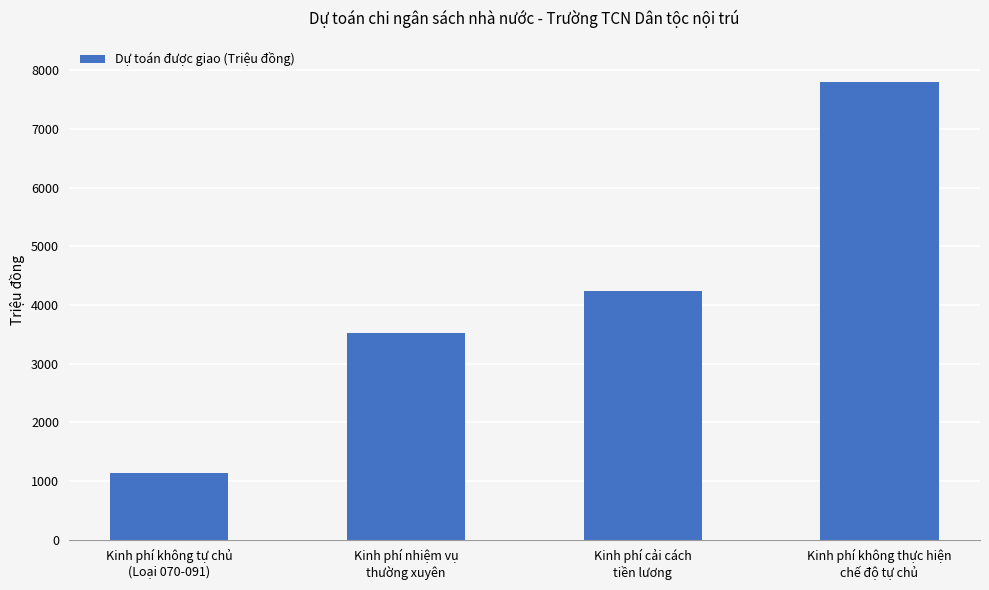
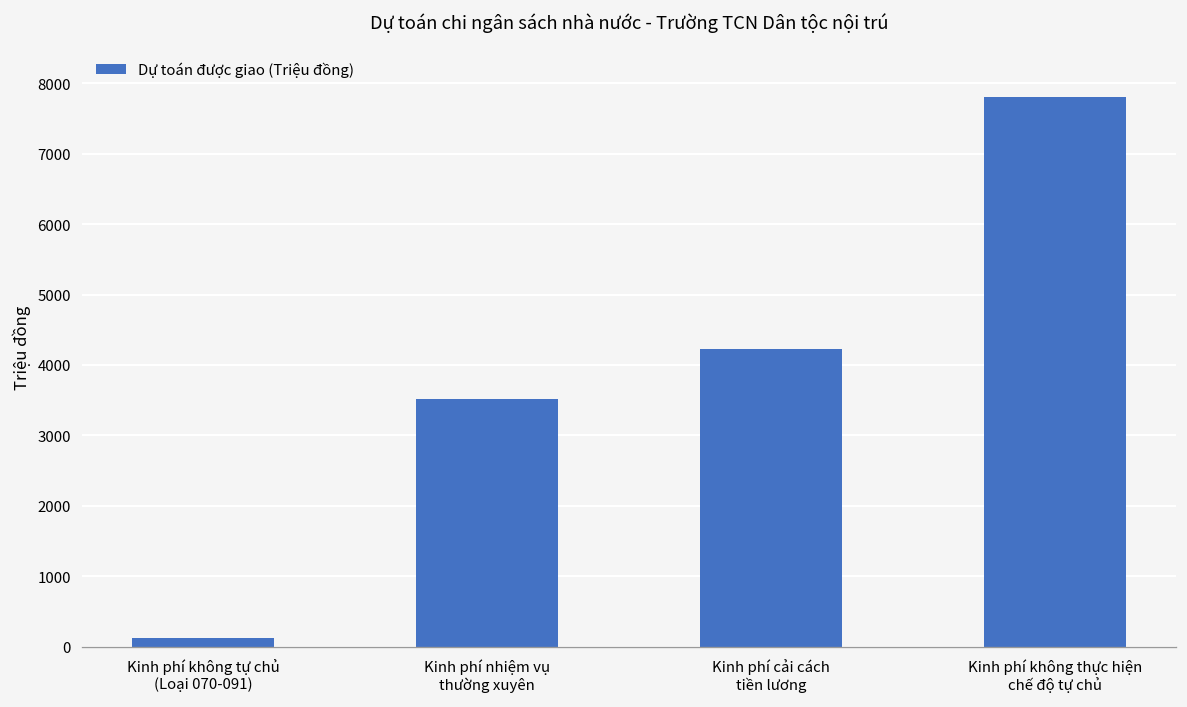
Kinh phí không tự chủ (Loại 070-091): 1100 -> 100
